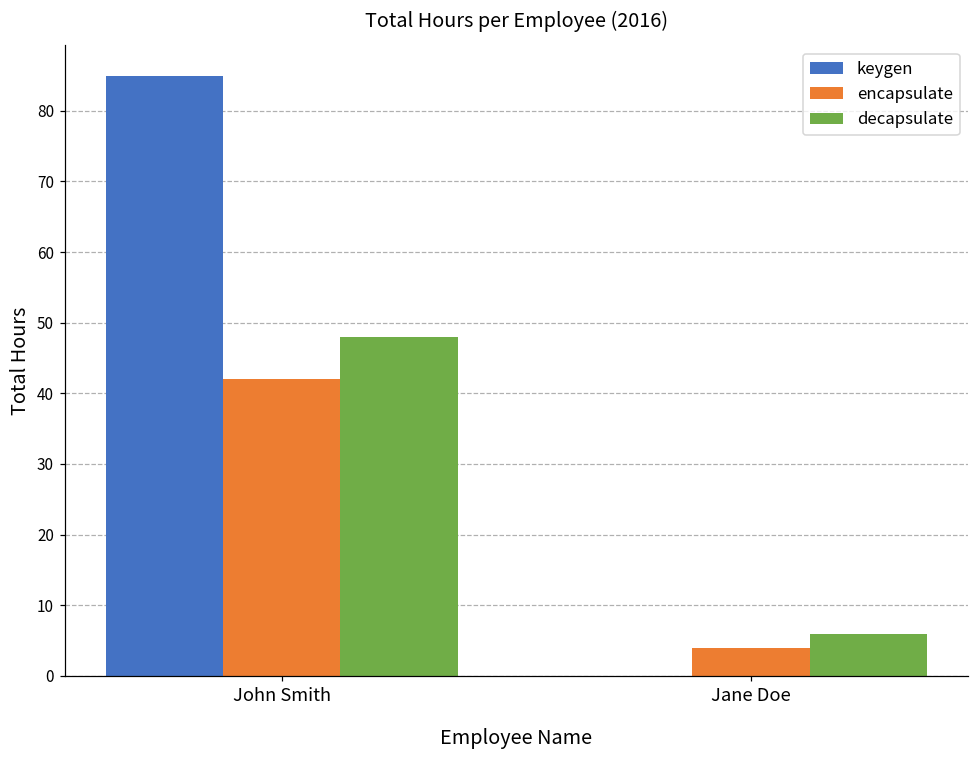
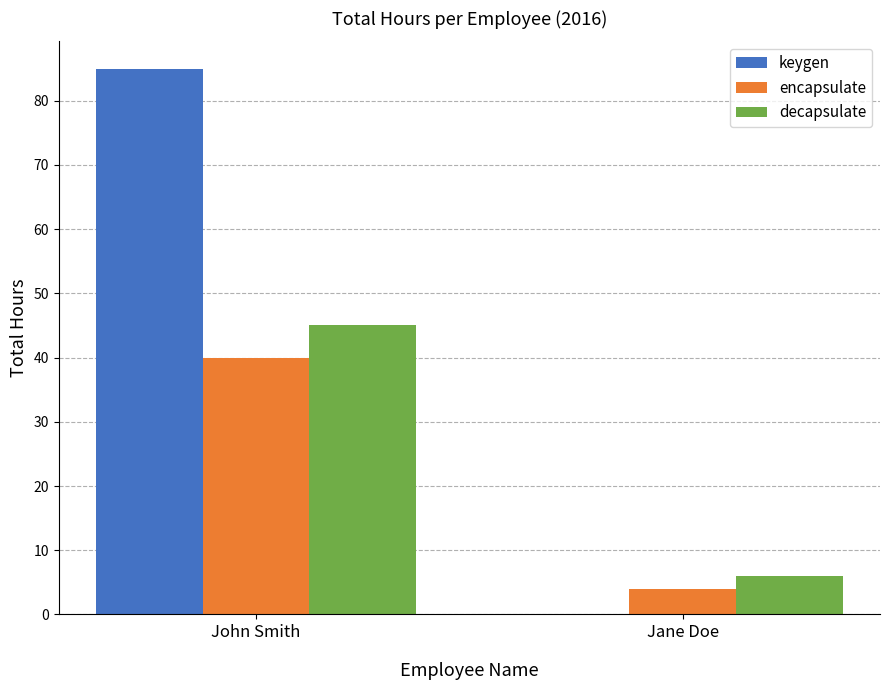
encapsulate, John Smith: 42 -> 40
decapsulate, John Smith: 48 -> 45
